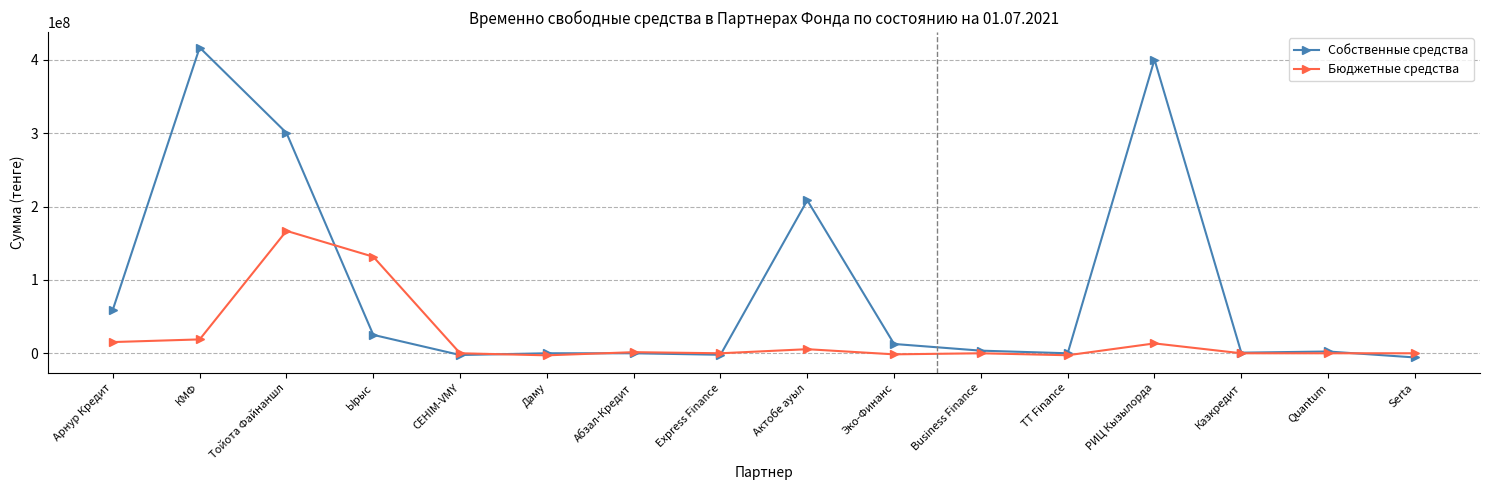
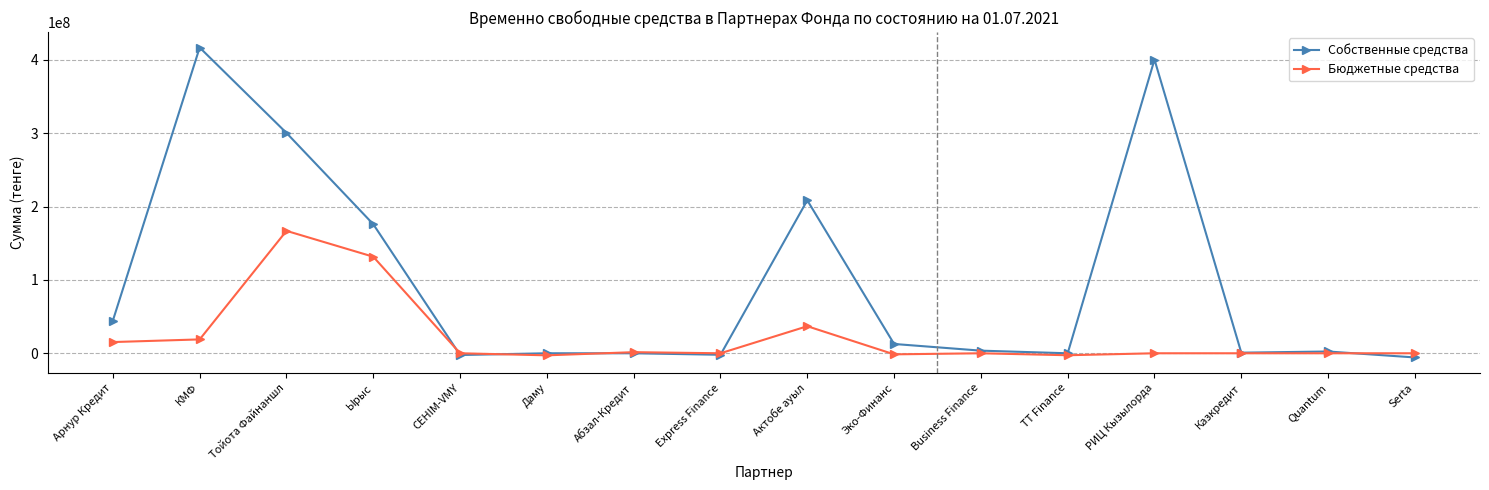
Собственные средства, Арнур Кредит: 60000000 -> 40000000
Собственные средства, Ырыс: 30000000 -> 180000000
Бюджетные средства, Актобе ауыл: 10000000 -> 40000000
Бюджетные средства, РИЦ Кызылорда: 10000000 -> 0
